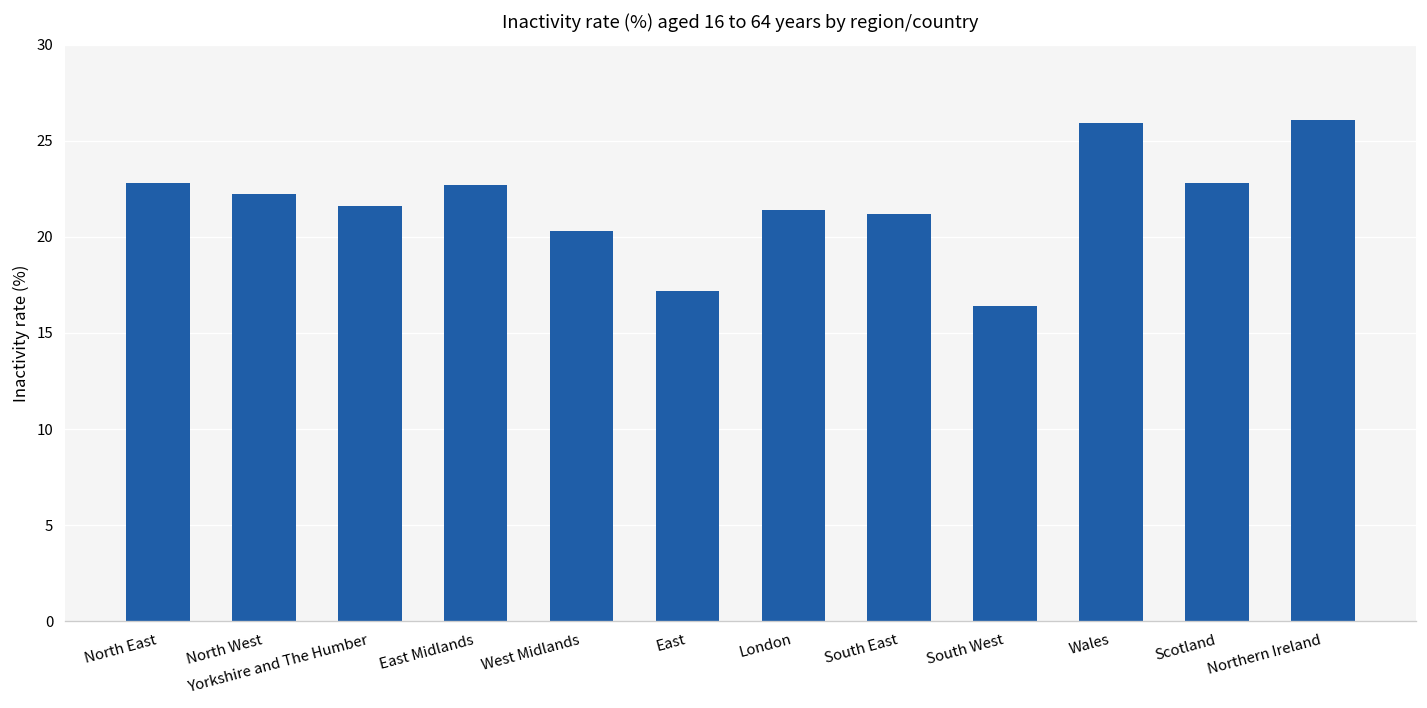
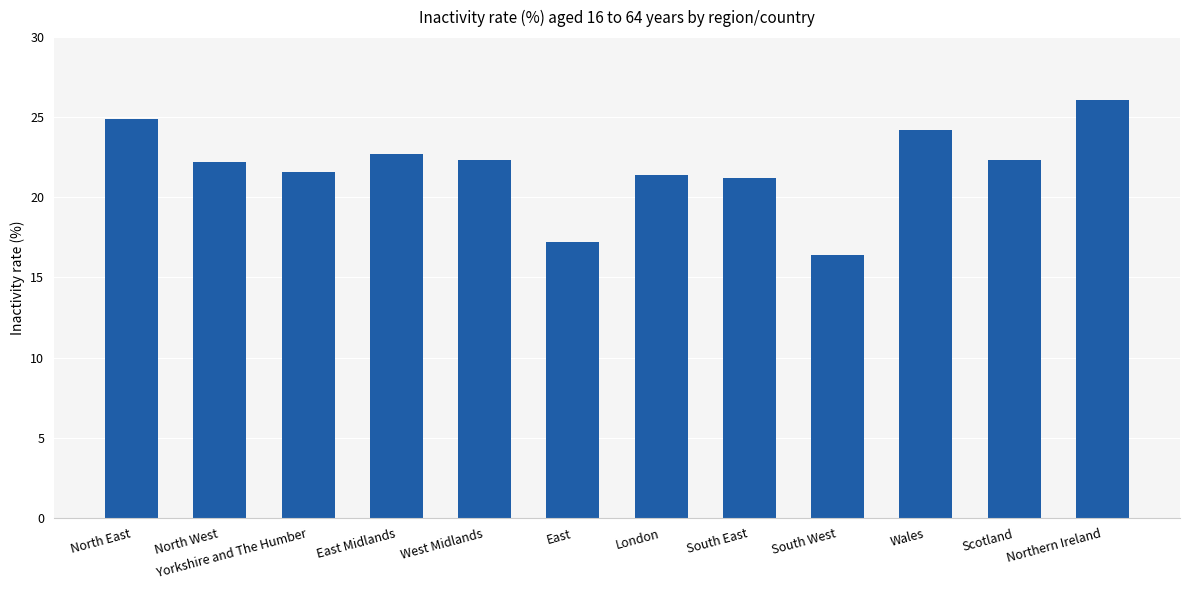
North East: 22.8 -> 24.9
West Midlands: 20.3 -> 22.3
Wales: 25.9 -> 24.2
Scotland: 22.8 -> 22.3
